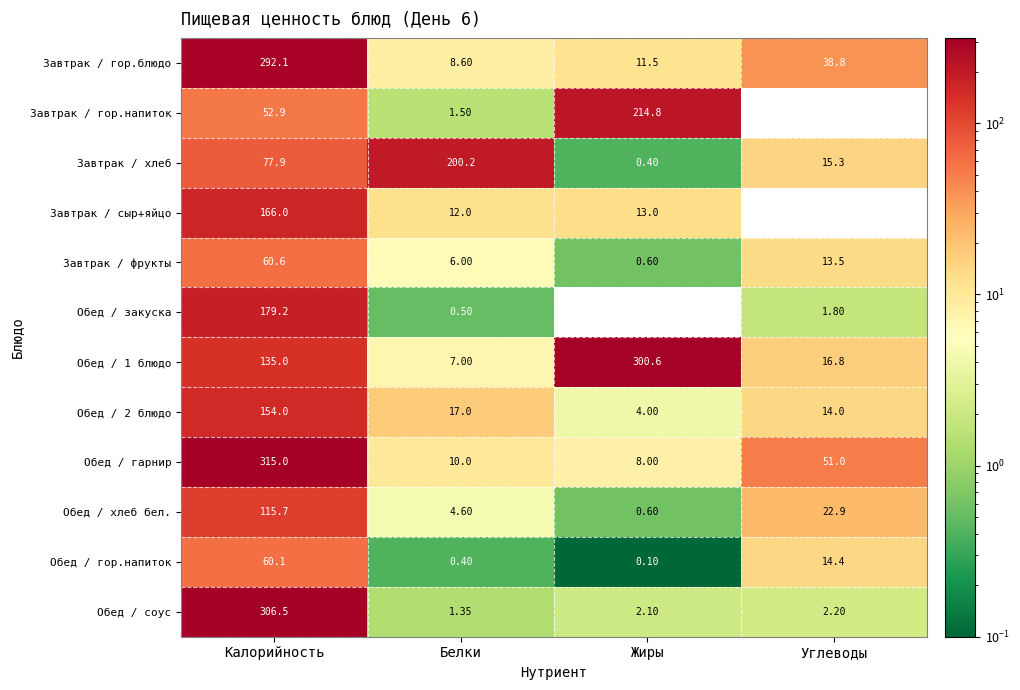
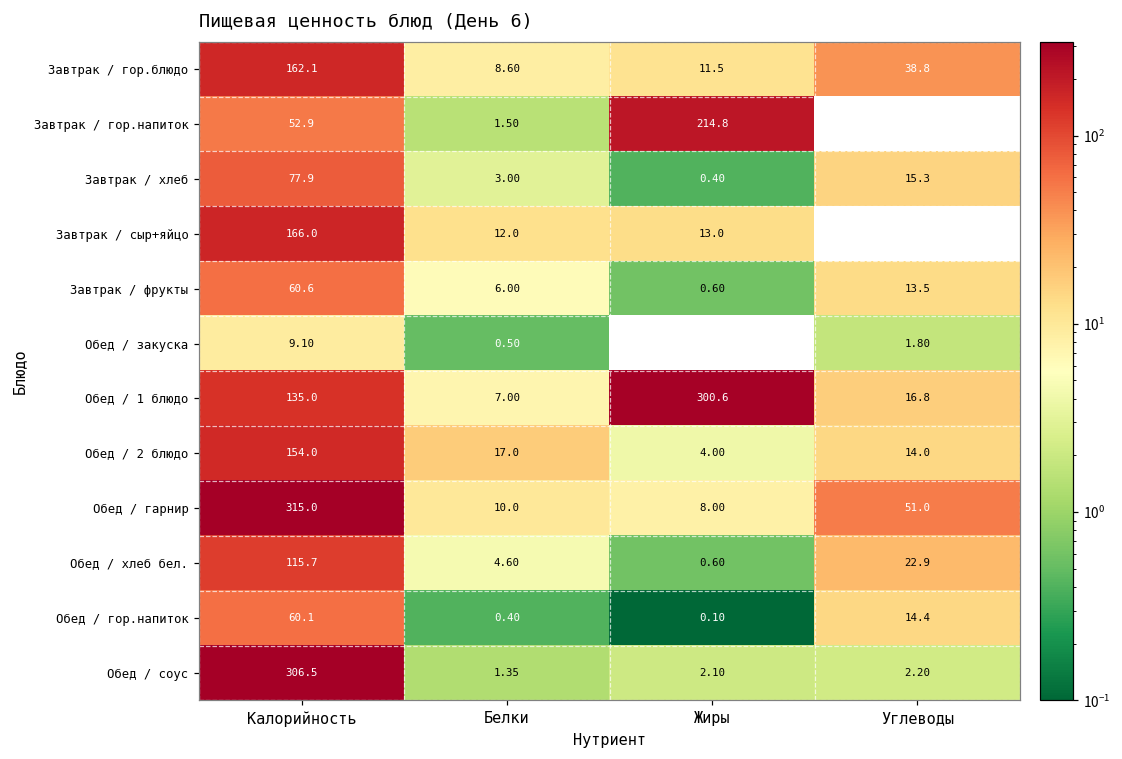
Завтрак / гор.блюдо, Калорийность: 292.1 -> 162.1
Завтрак / хлеб, Белки: 200.2 -> 3.00
Обед / закуска, Калорийность: 179.2 -> 9.10
